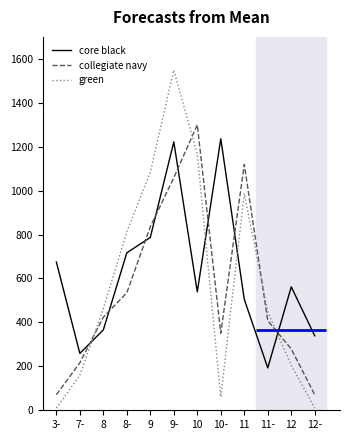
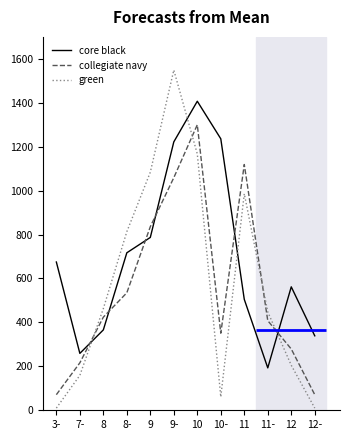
core black, 10: 540 -> 1410
